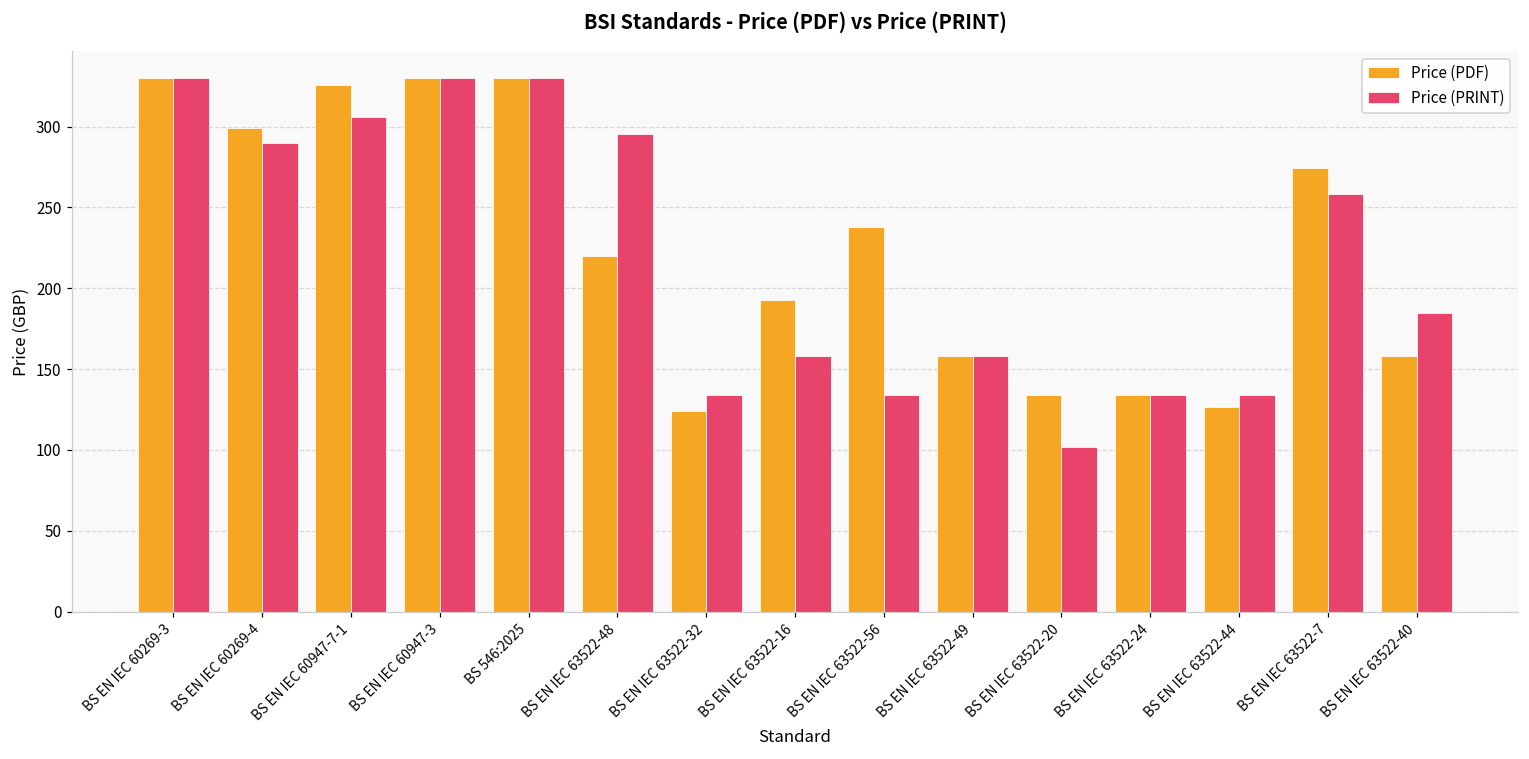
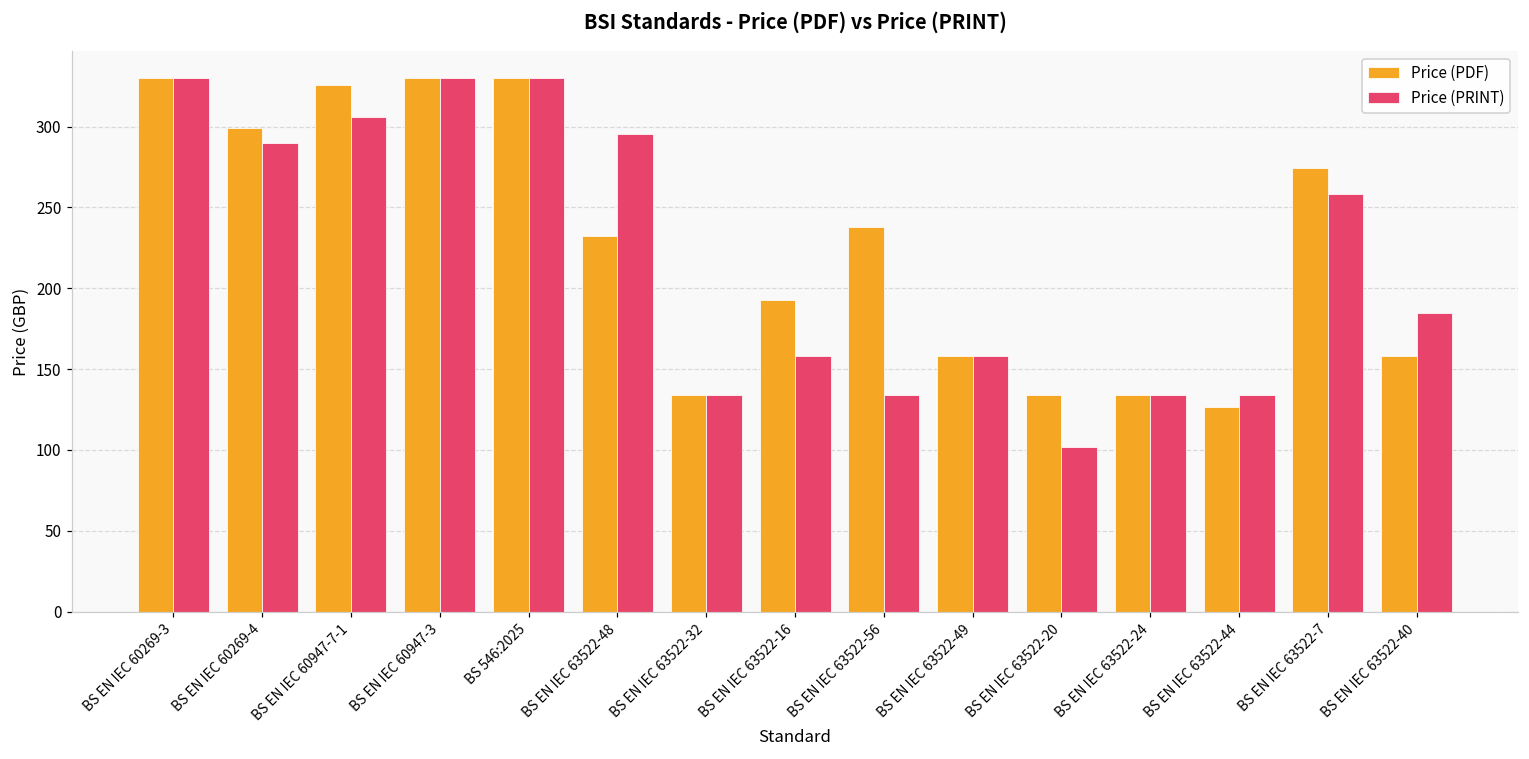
Price (PDF), BS EN IEC 63522-48: 220 -> 233
Price (PDF), BS EN IEC 63522-32: 124 -> 134
